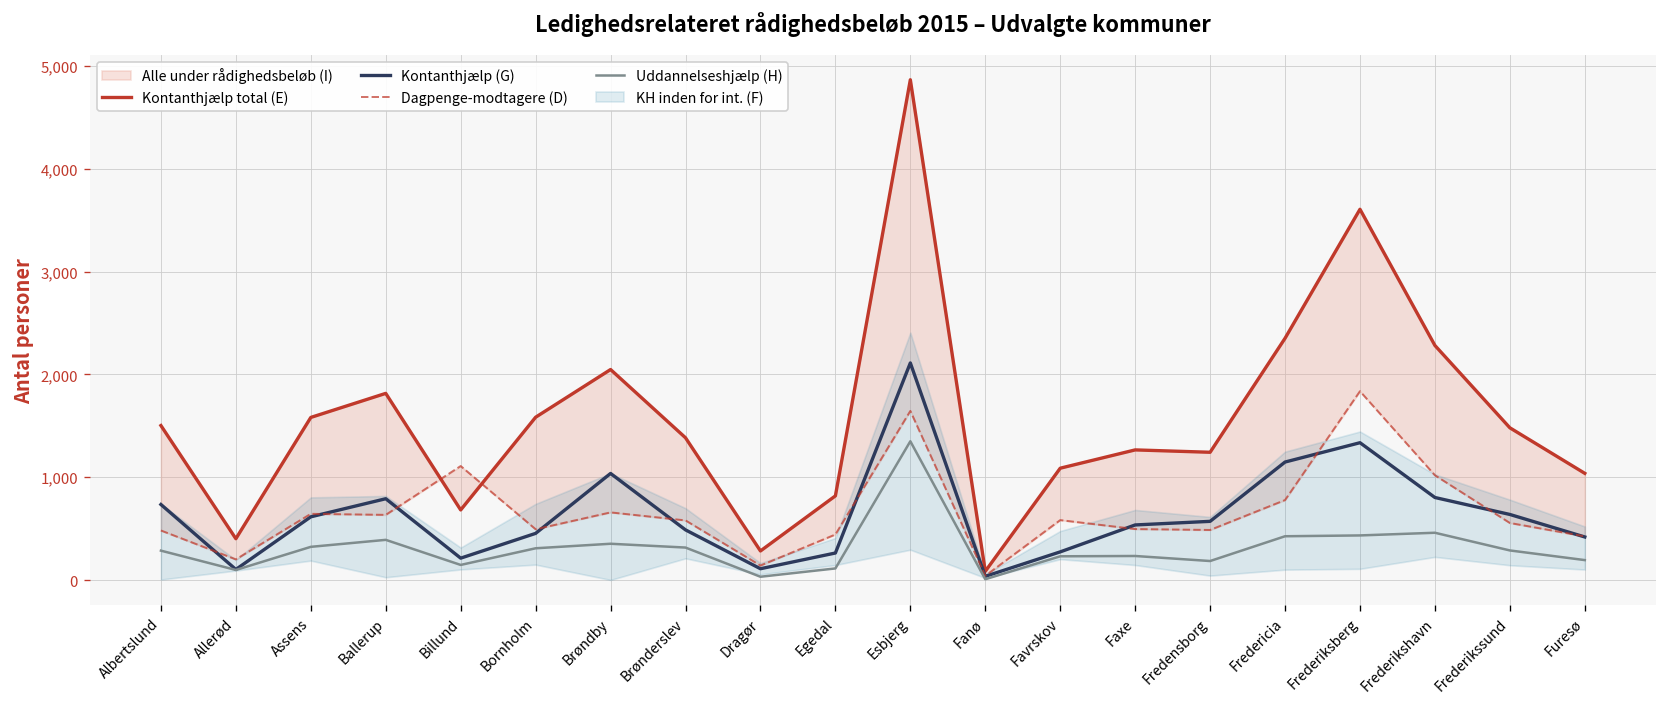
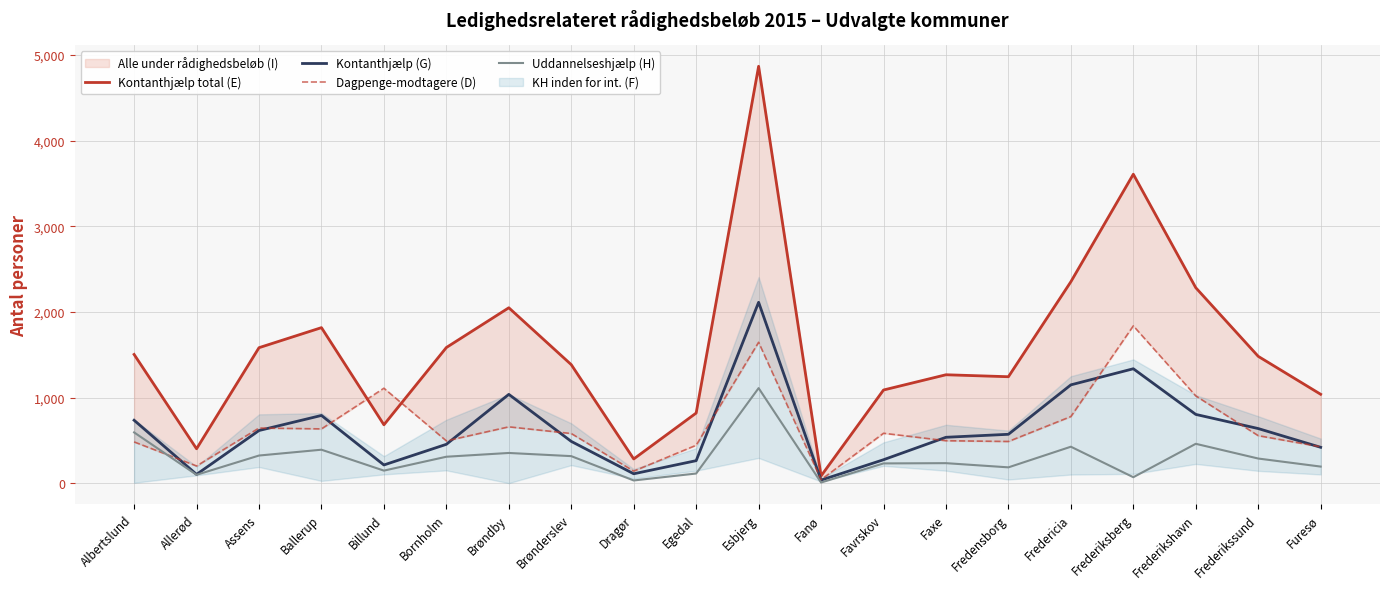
Uddannelseshjælp (H), Albertslund: 300 -> 600
Uddannelseshjælp (H), Esbjerg: 1,400 -> 1,100
Uddannelseshjælp (H), Frederiksberg: 400 -> 100
